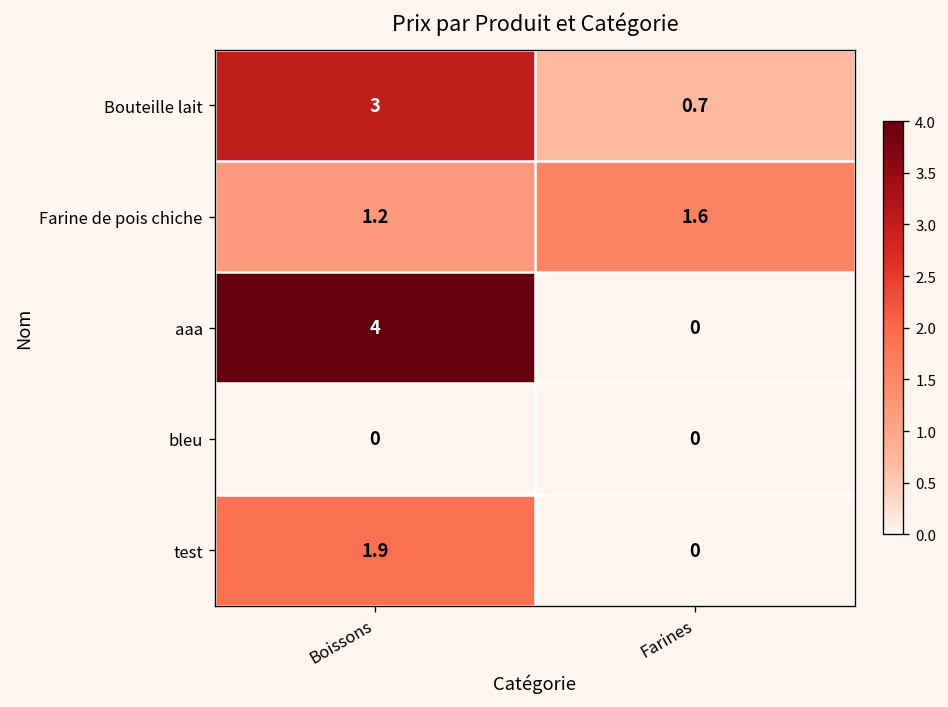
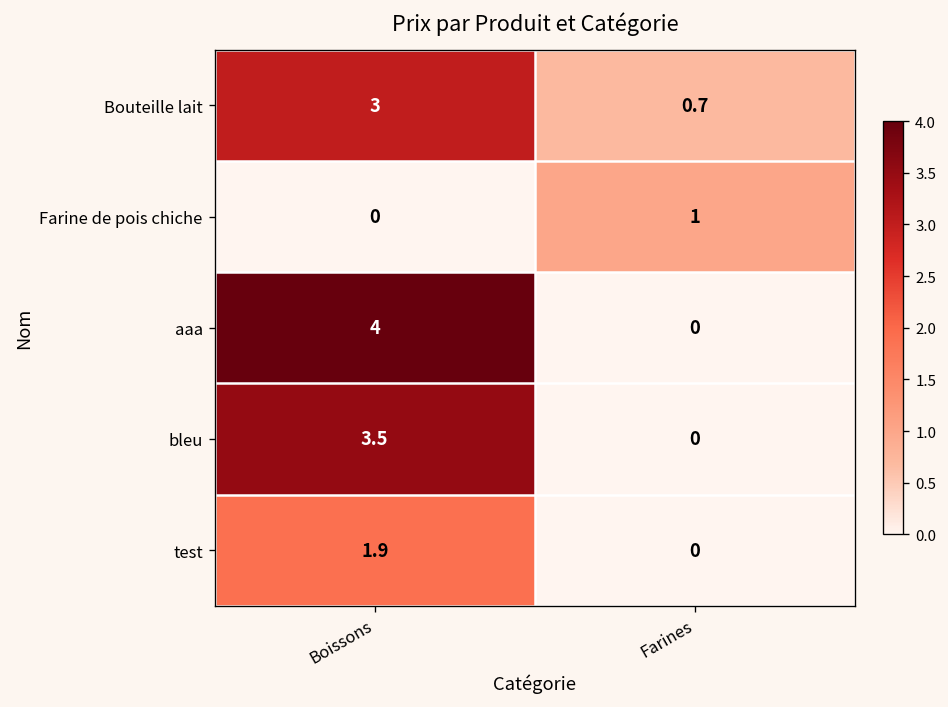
Farine de pois chiche, Boissons: 1.2 -> 0
Farine de pois chiche, Farines: 1.6 -> 1
bleu, Boissons: 0 -> 3.5
